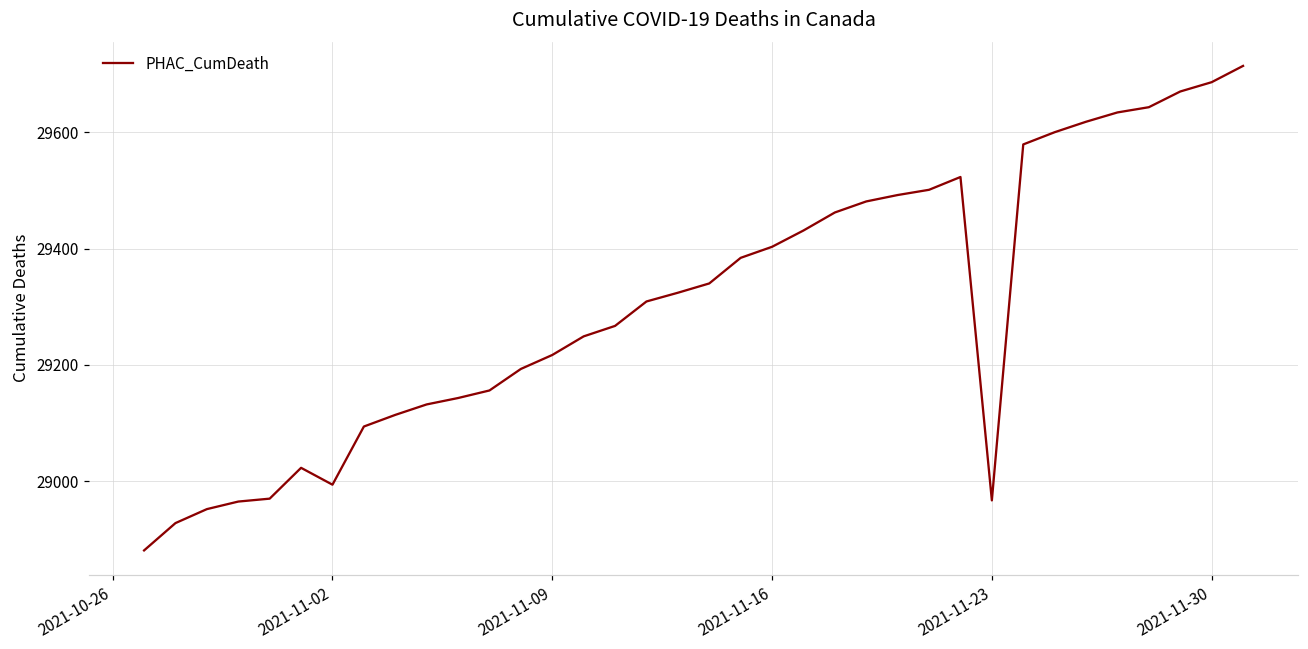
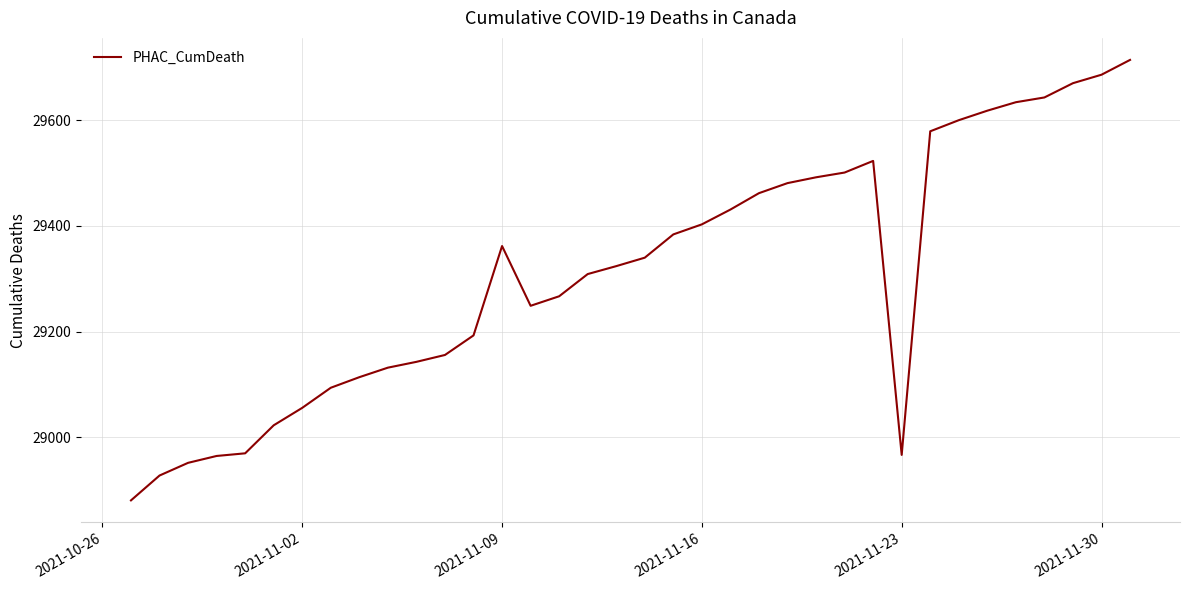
2021-11-02: 28990 -> 29060
2021-11-09: 29220 -> 29360
